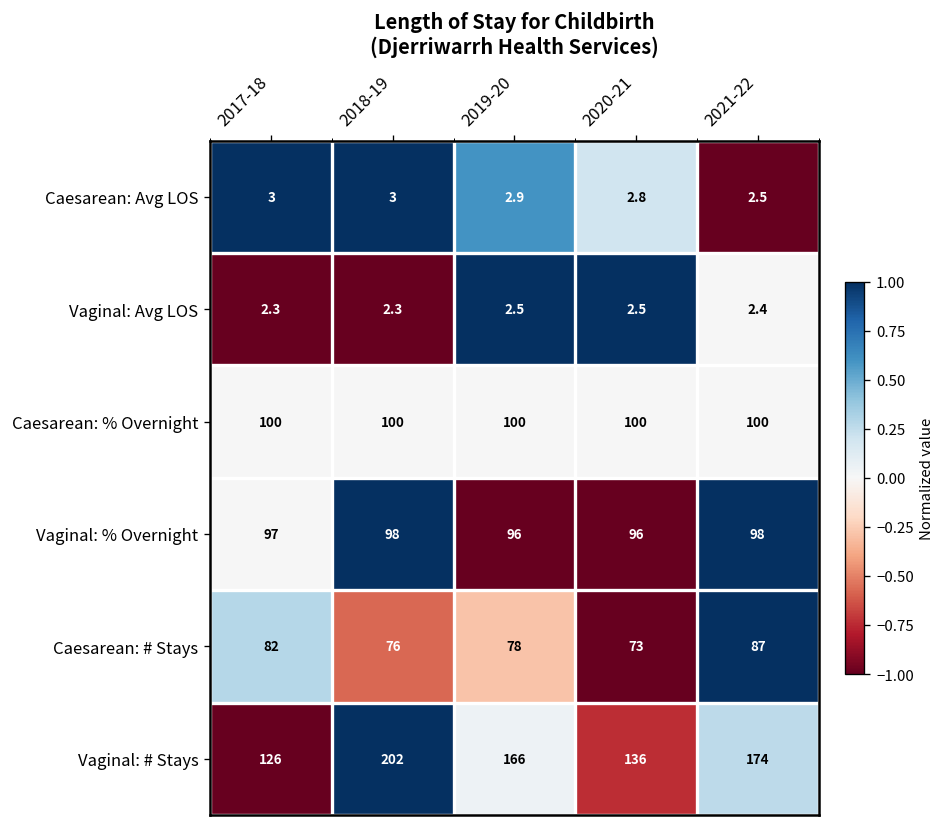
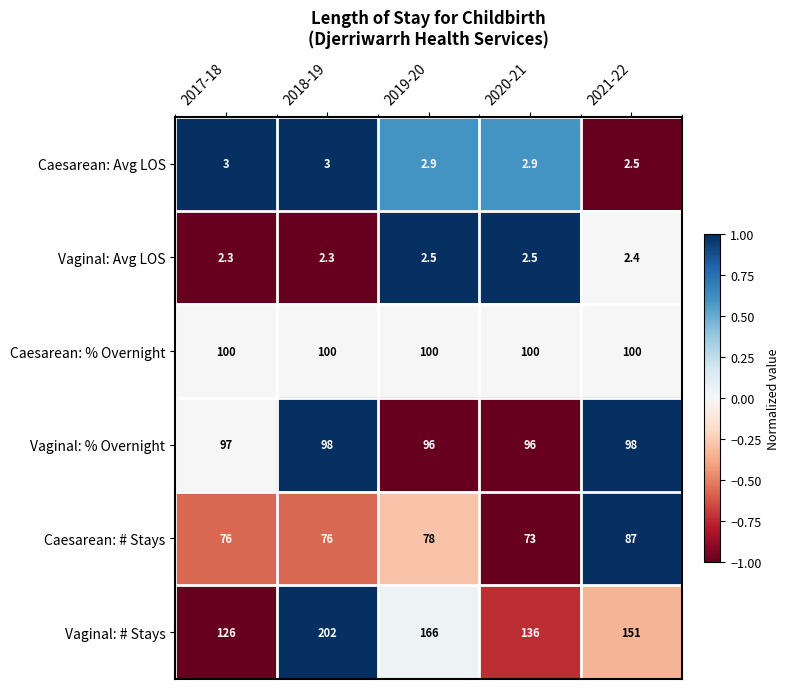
Caesarean: Avg LOS, 2020-21: 2.8 -> 2.9
Caesarean: # Stays, 2017-18: 82 -> 76
Vaginal: # Stays, 2021-22: 174 -> 151
